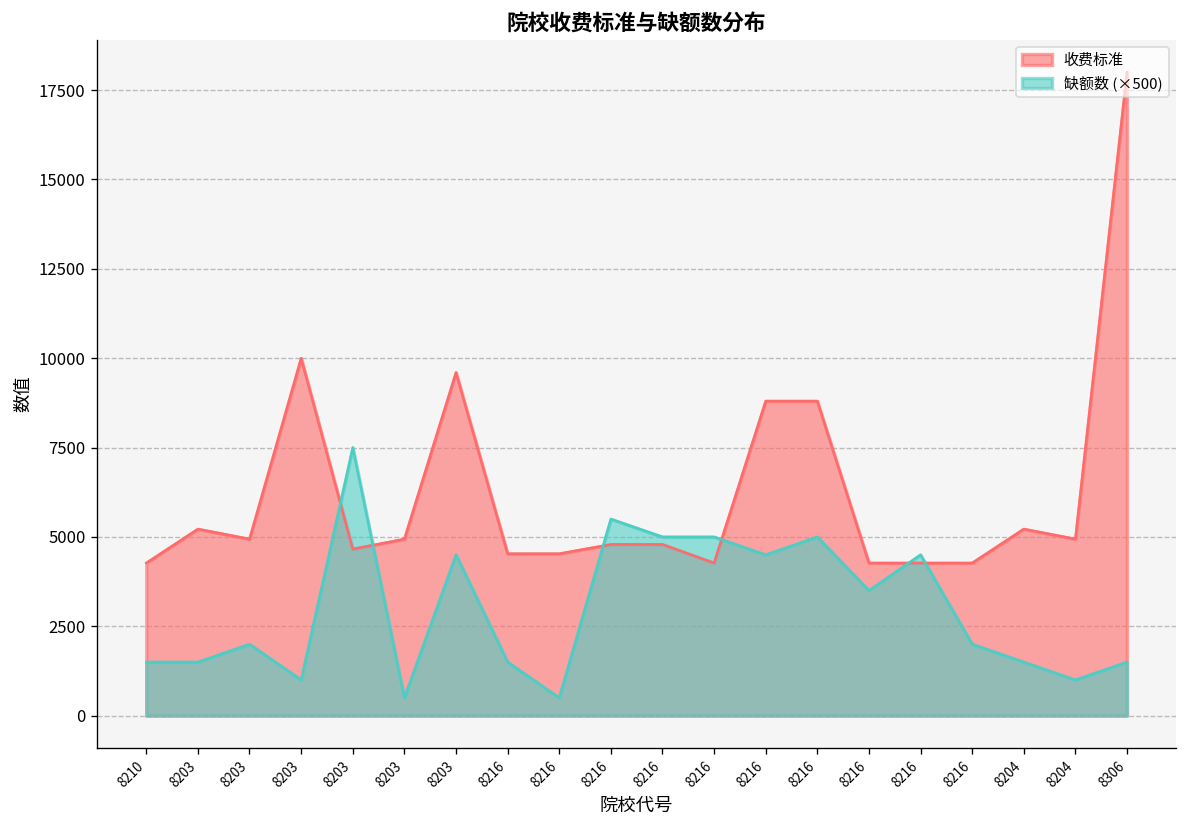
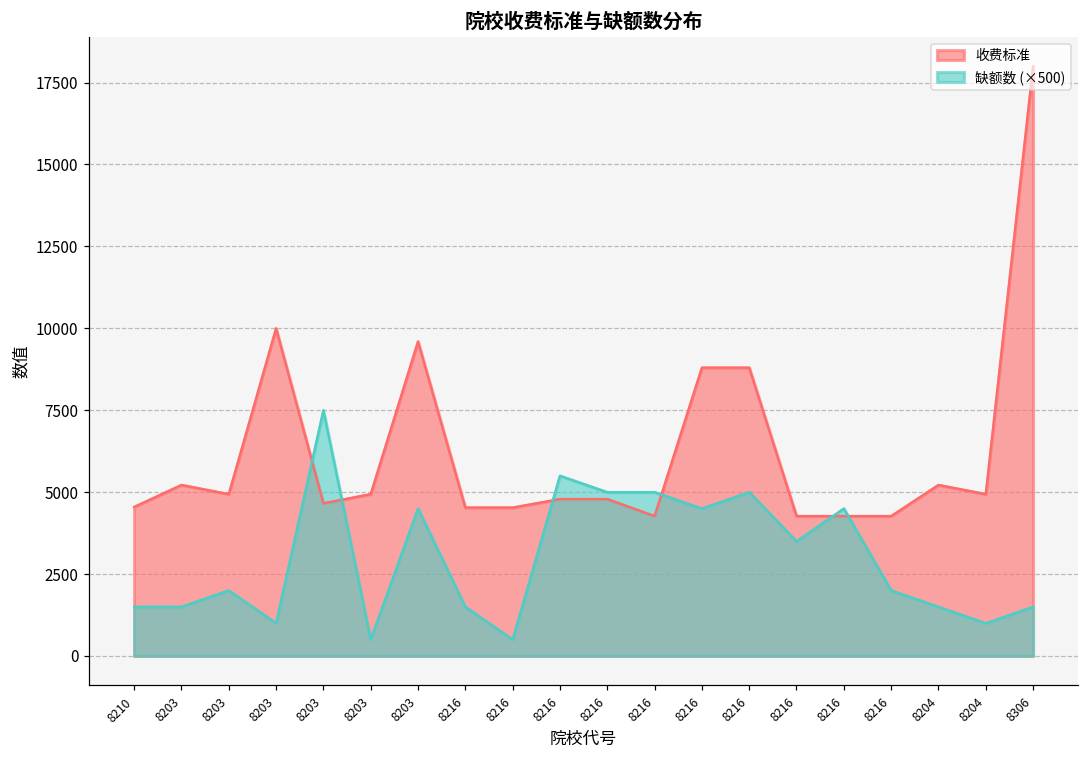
收费标准, 8210: 4300 -> 4500
